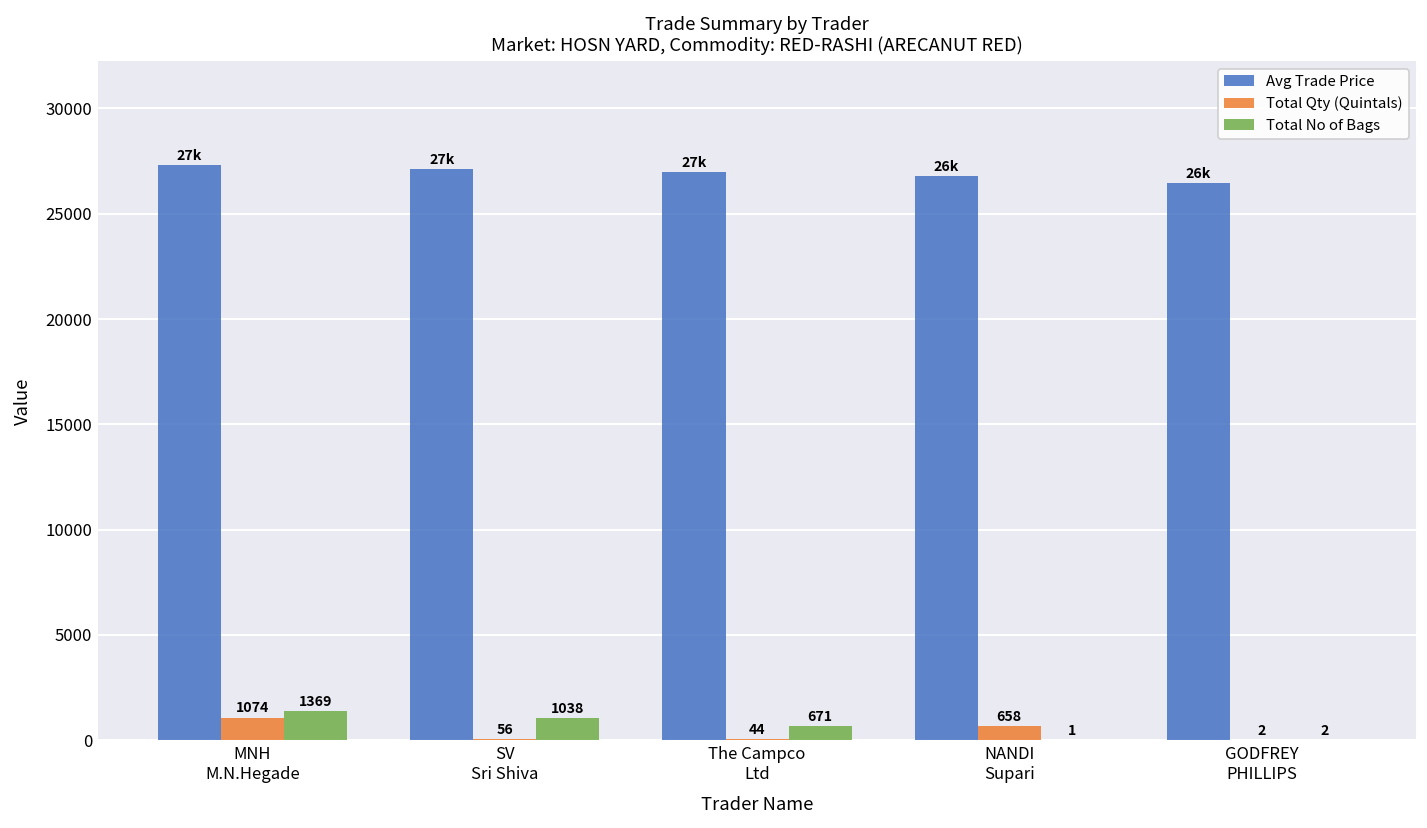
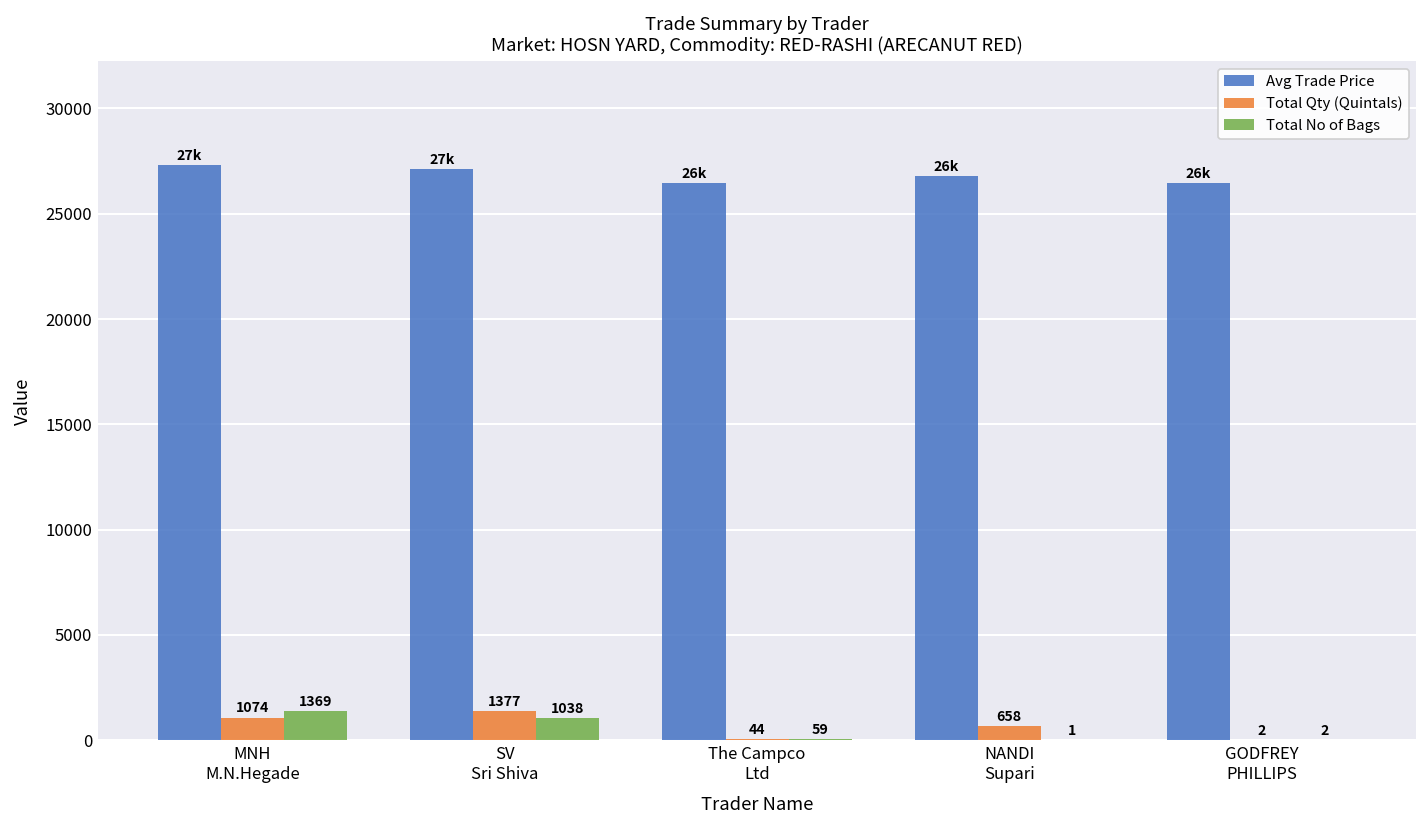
Total Qty (Quintals), SV Sri Shiva: 56 -> 1377
Avg Trade Price, The Campco Ltd: 27k -> 26k
Total No of Bags, The Campco Ltd: 671 -> 59
